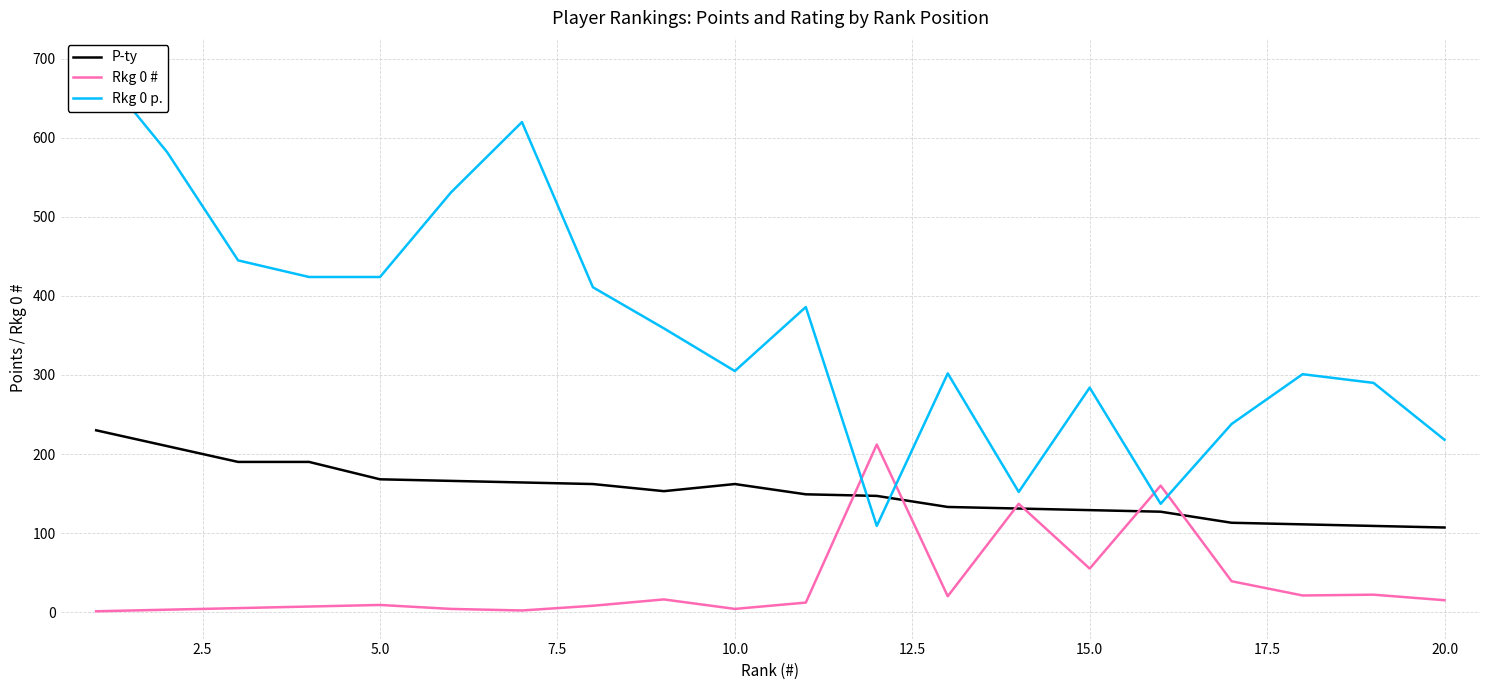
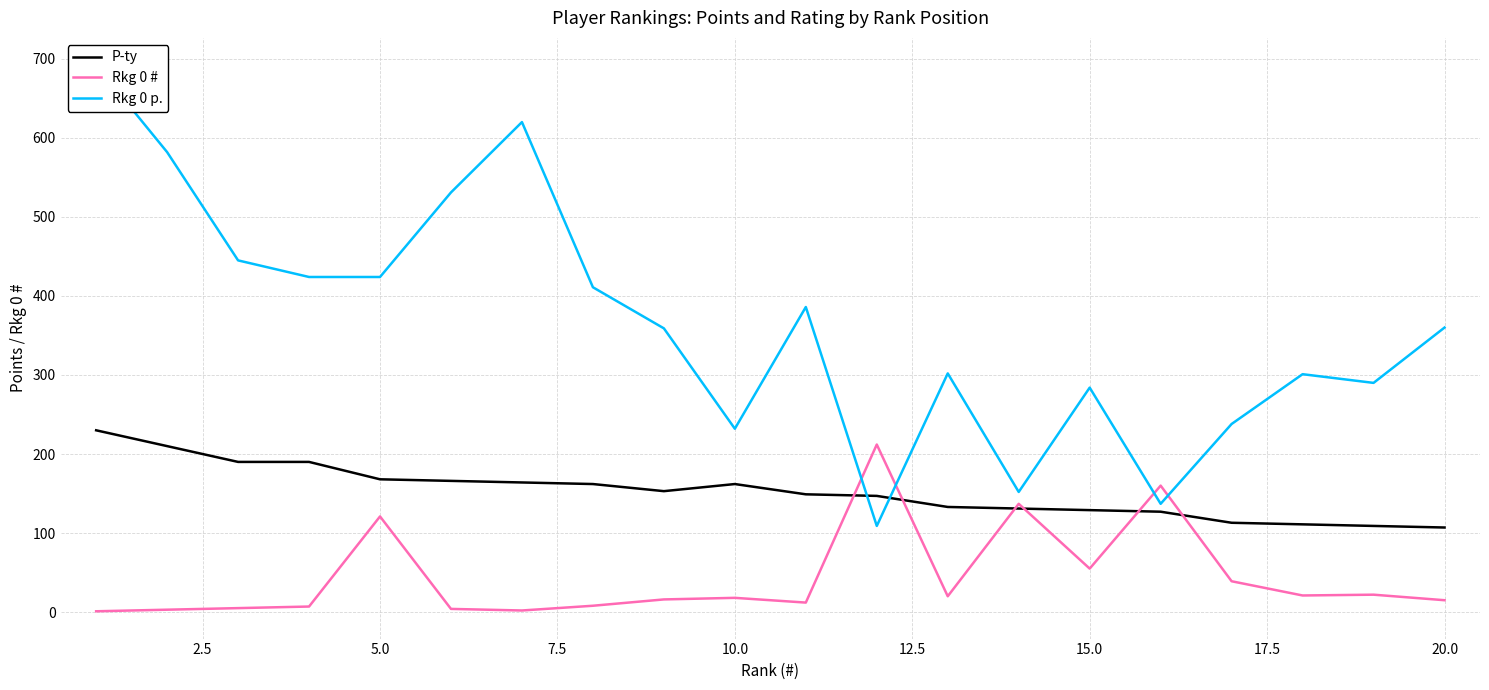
Rkg 0 #, 5.0: 10 -> 120
Rkg 0 #, 10.0: 0 -> 20
Rkg 0 p., 10.0: 310 -> 230
Rkg 0 p., 20.0: 220 -> 360
